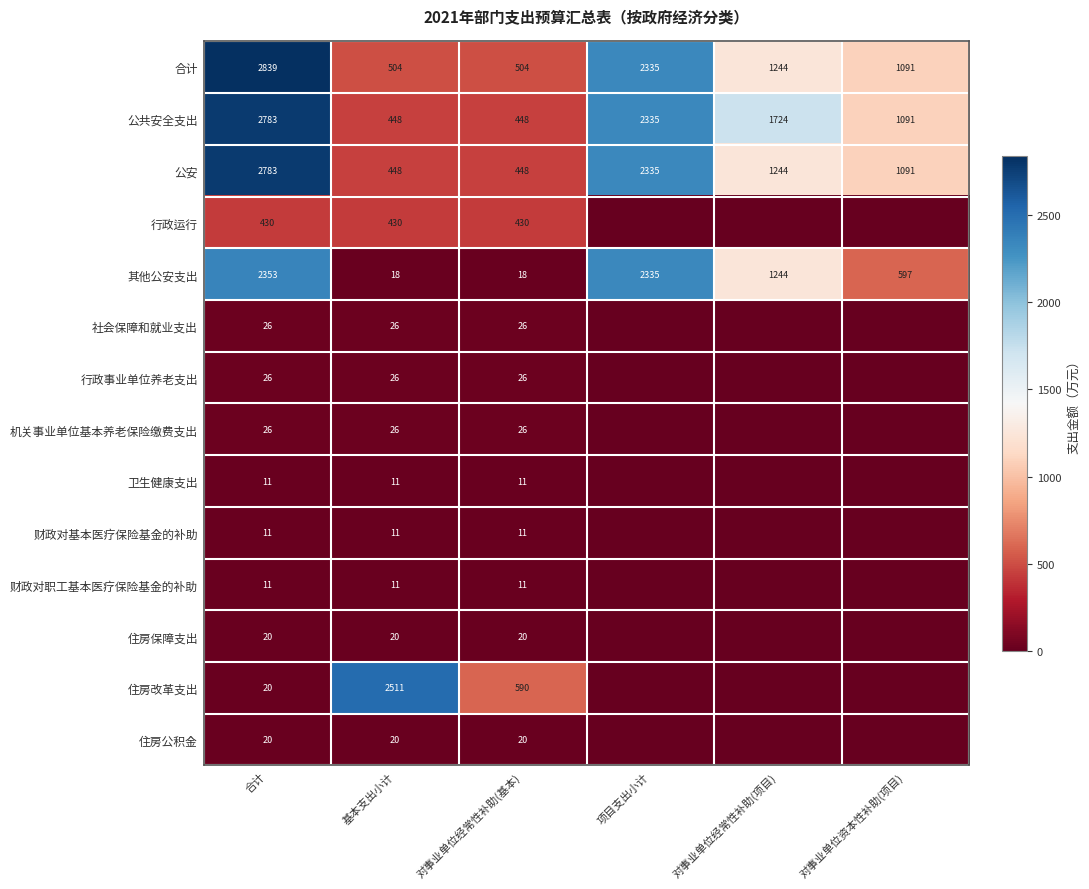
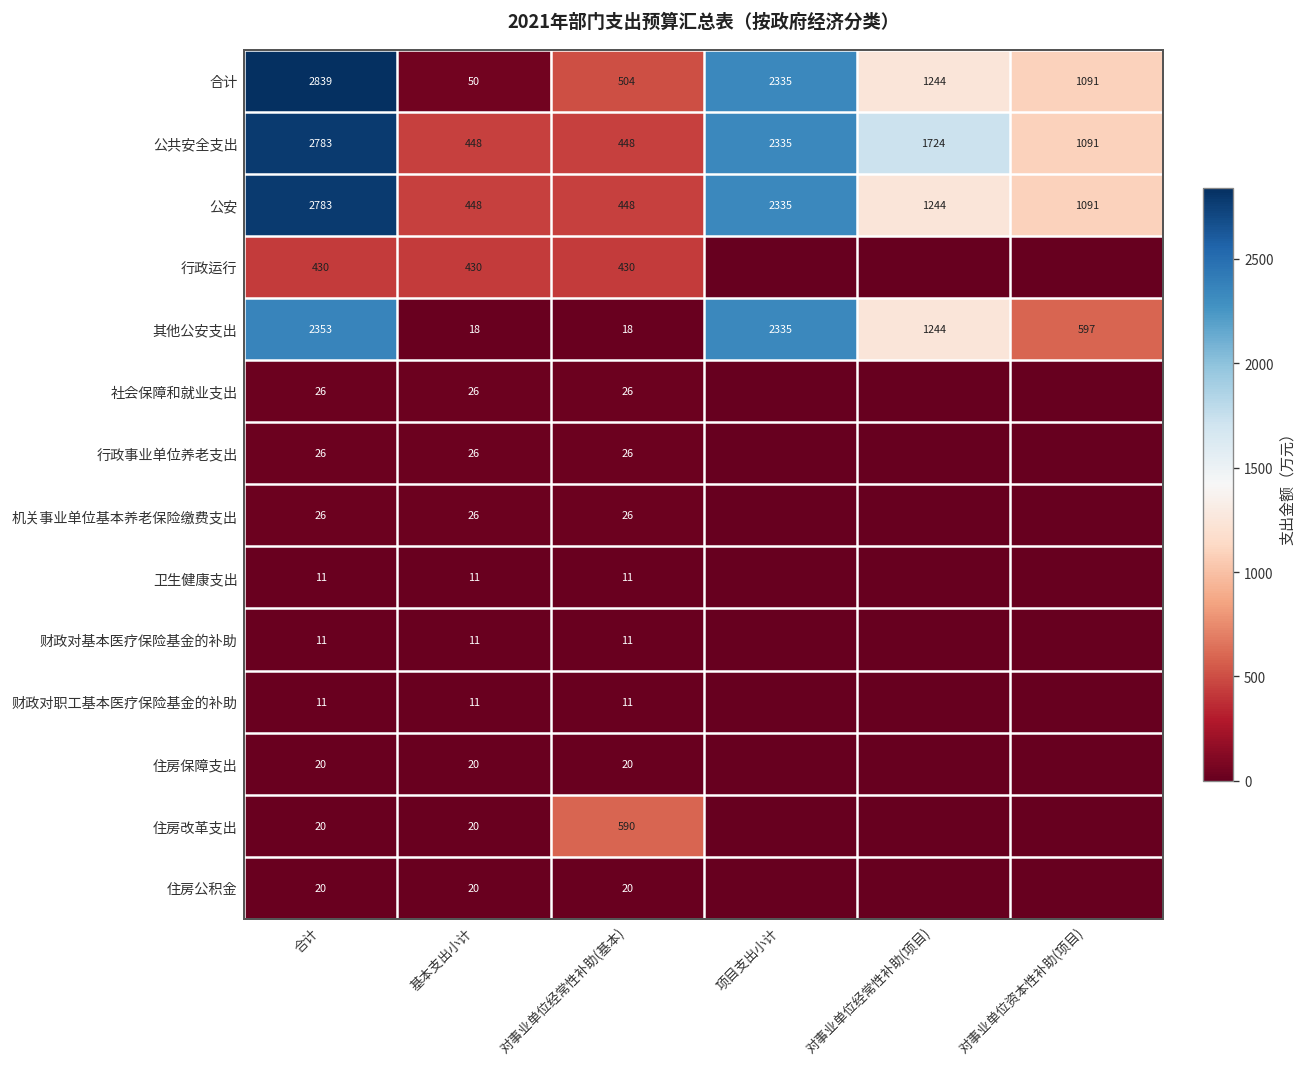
合计, 基本支出小计: 504 -> 50
住房改革支出, 基本支出小计: 2511 -> 20
